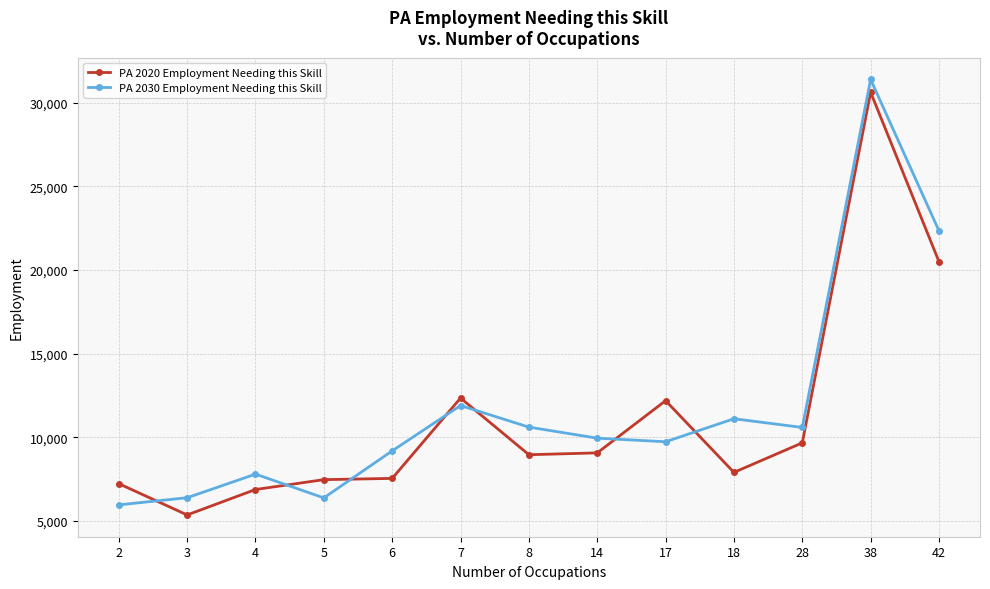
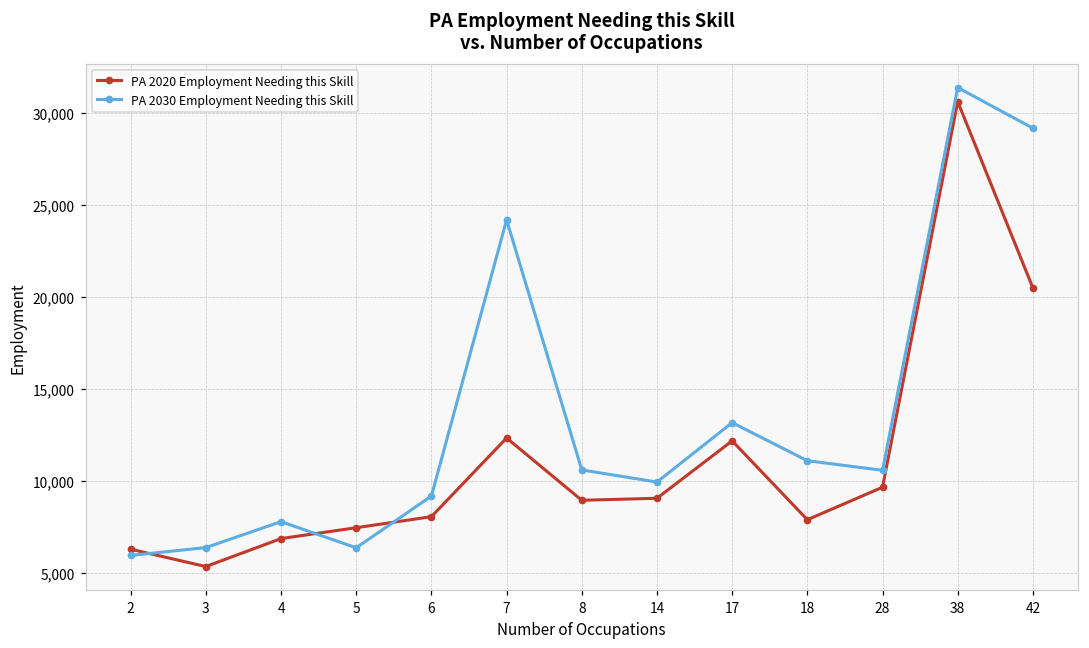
PA 2020 Employment Needing this Skill, 2: 7,200 -> 6,300
PA 2020 Employment Needing this Skill, 6: 7,500 -> 8,100
PA 2030 Employment Needing this Skill, 7: 11,900 -> 24,200
PA 2030 Employment Needing this Skill, 17: 9,700 -> 13,200
PA 2030 Employment Needing this Skill, 42: 22,300 -> 29,200
